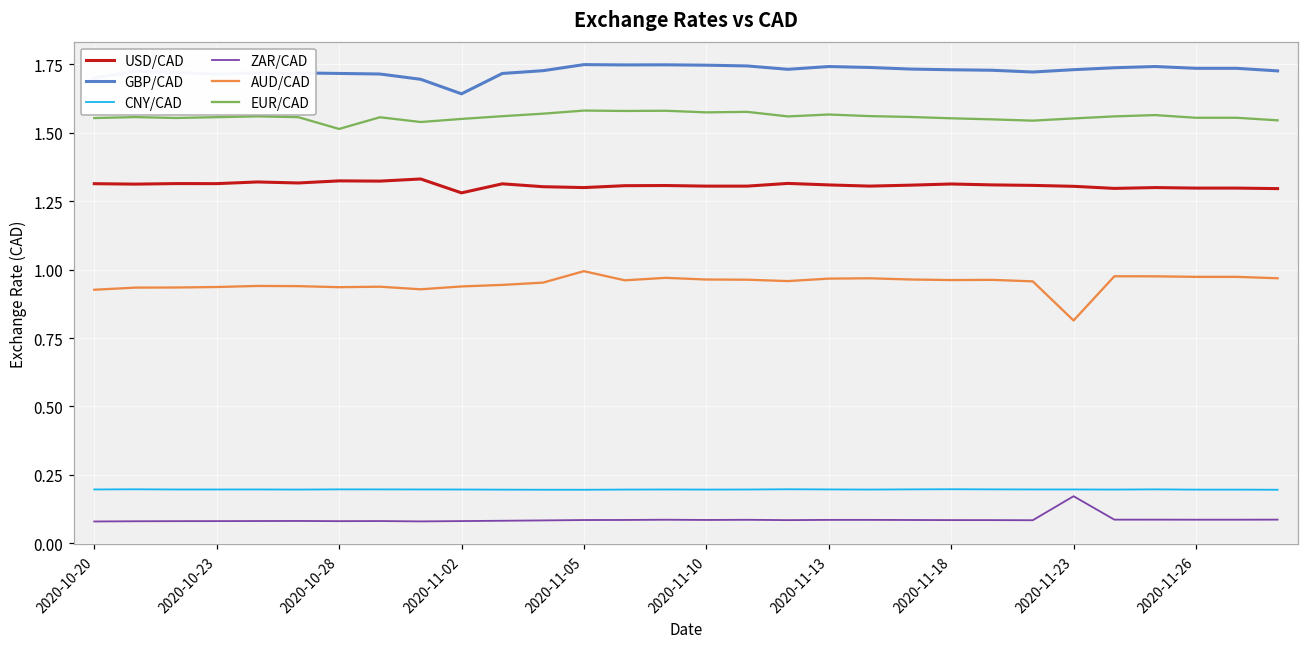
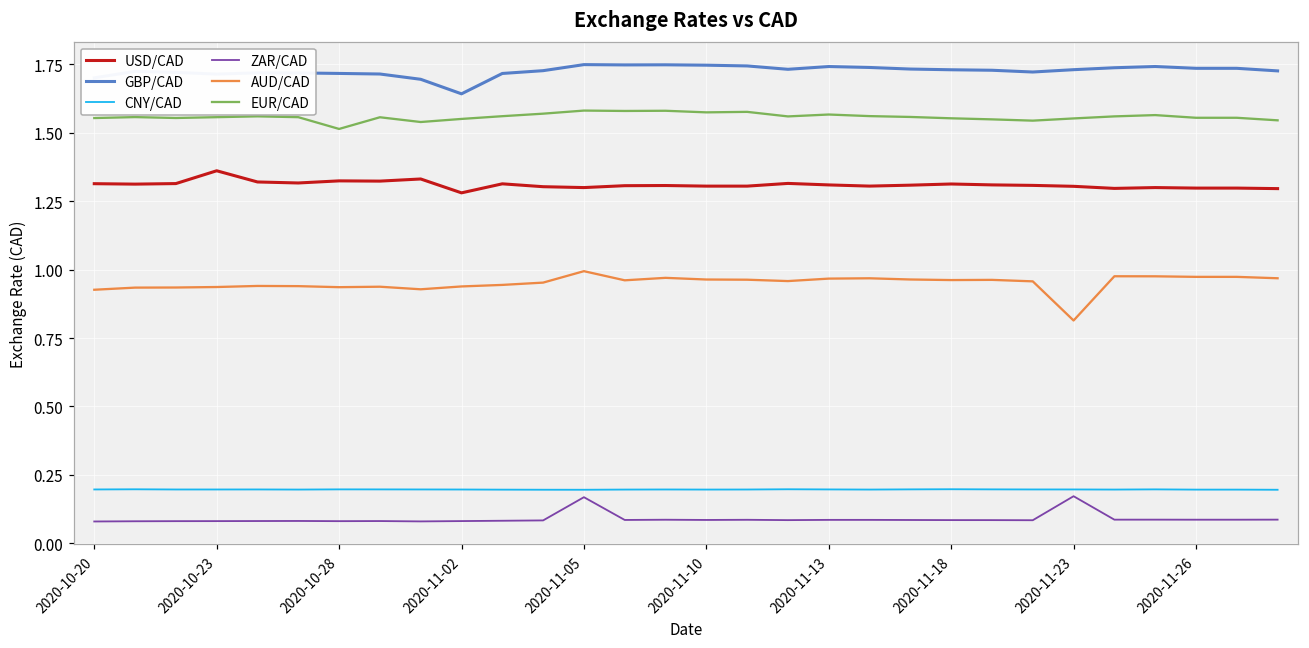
USD/CAD, 2020-10-23: 1.31 -> 1.36
ZAR/CAD, 2020-11-05: 0.09 -> 0.17
